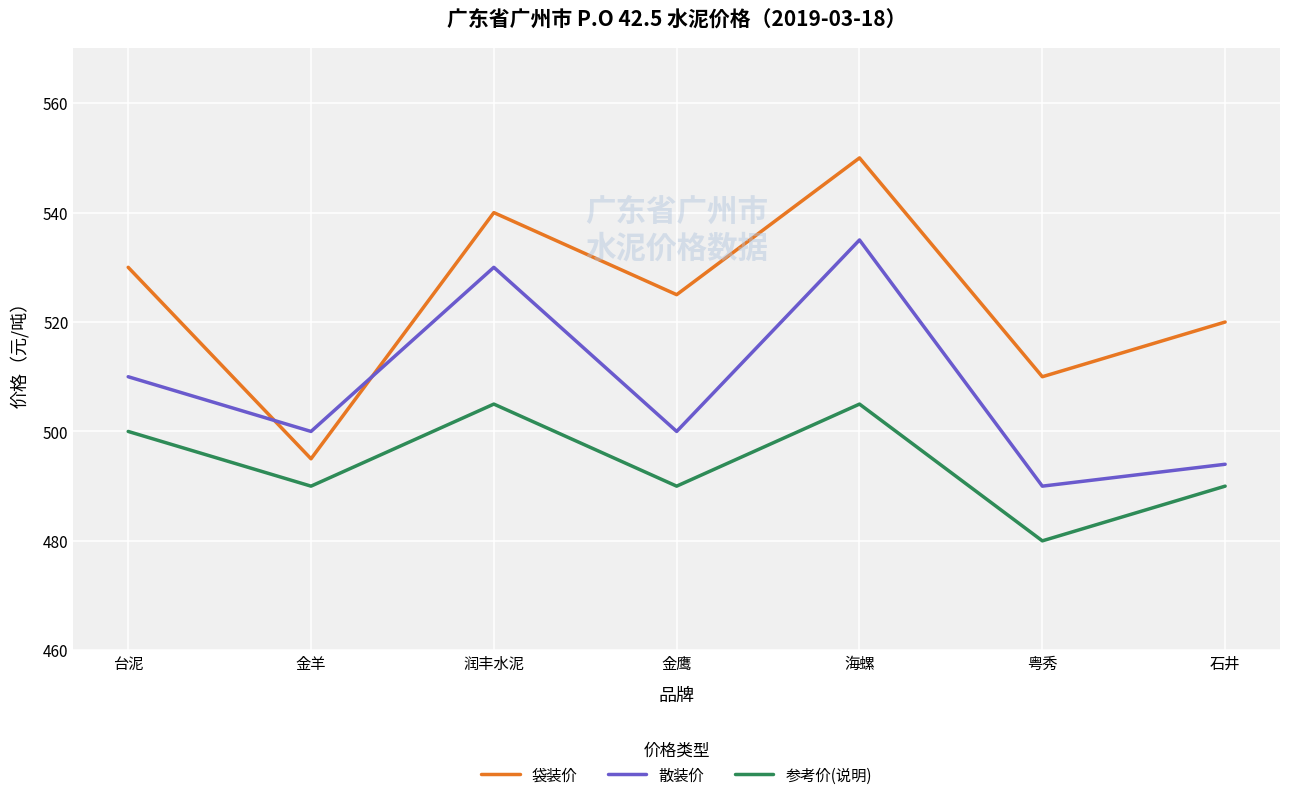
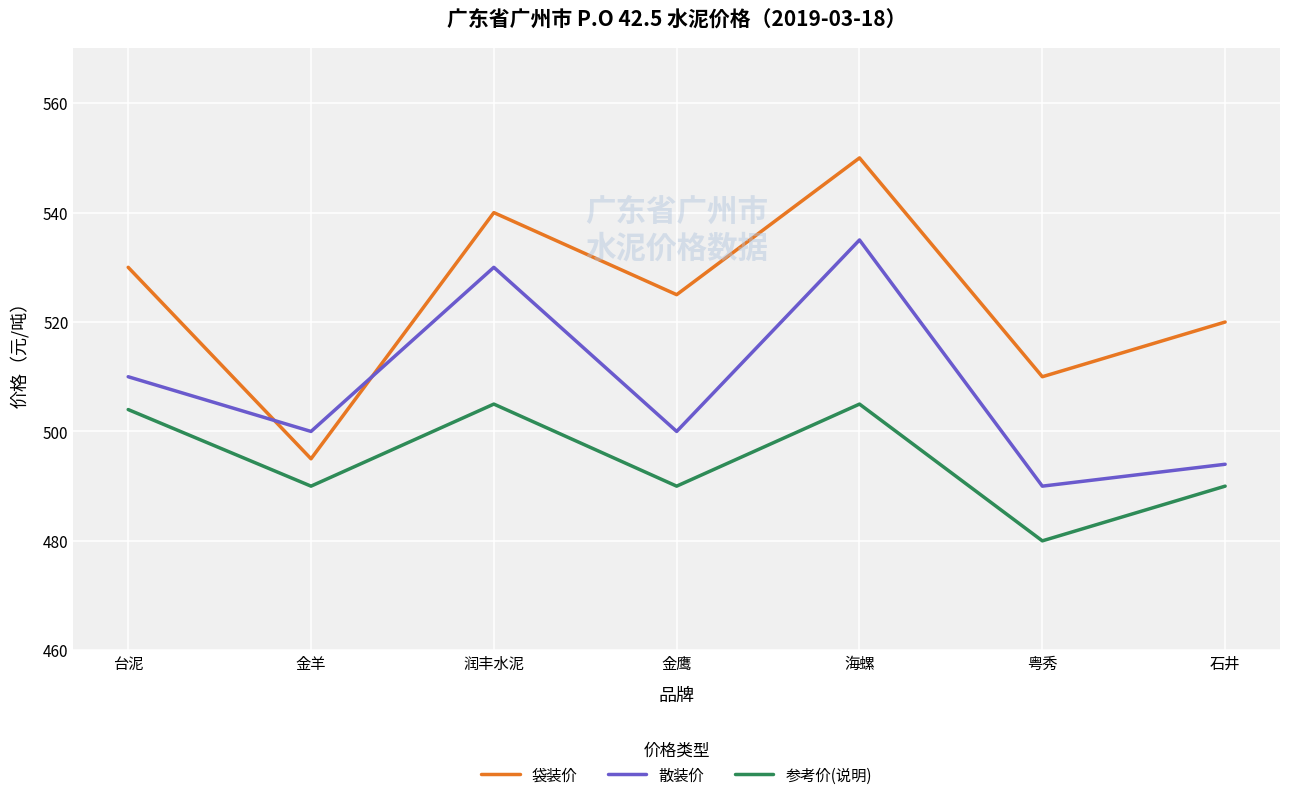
参考价(说明), 台泥: 500 -> 504
